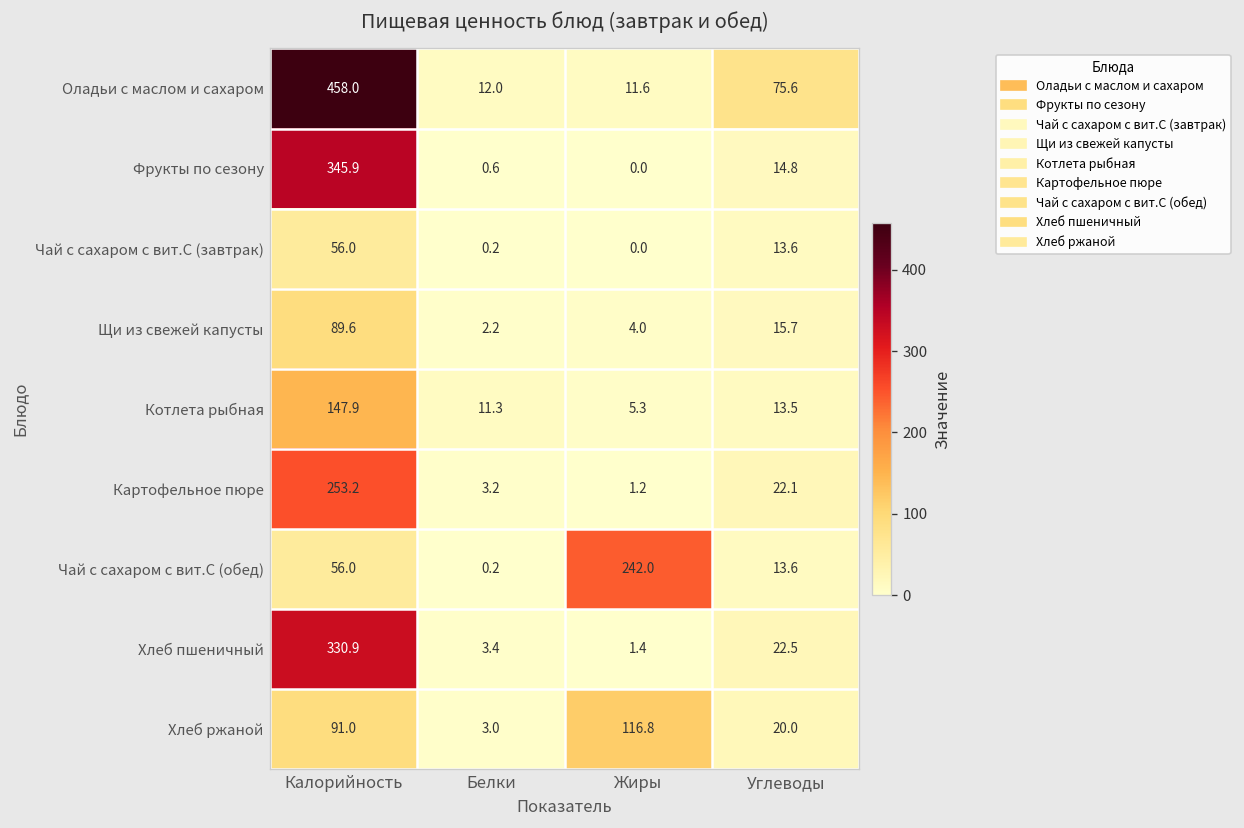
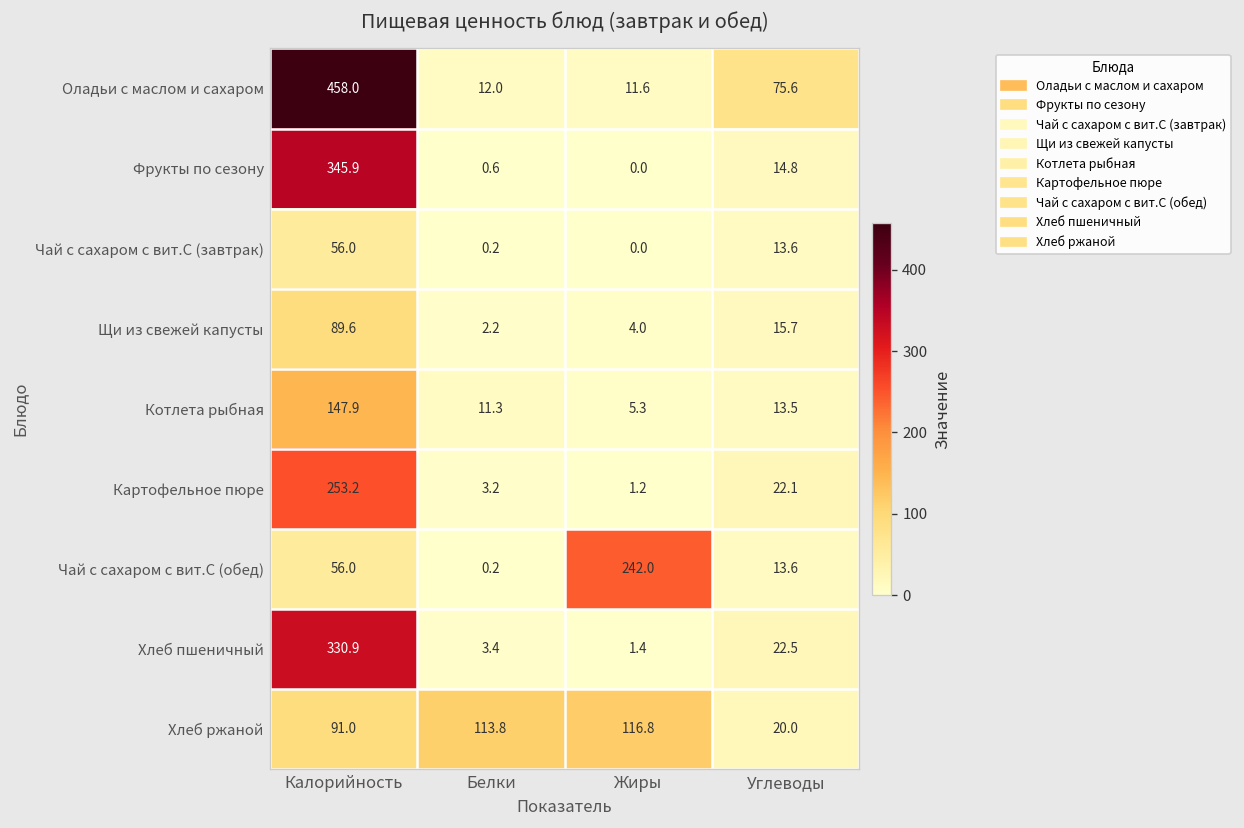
Хлеб ржаной, Белки: 3.0 -> 113.8
